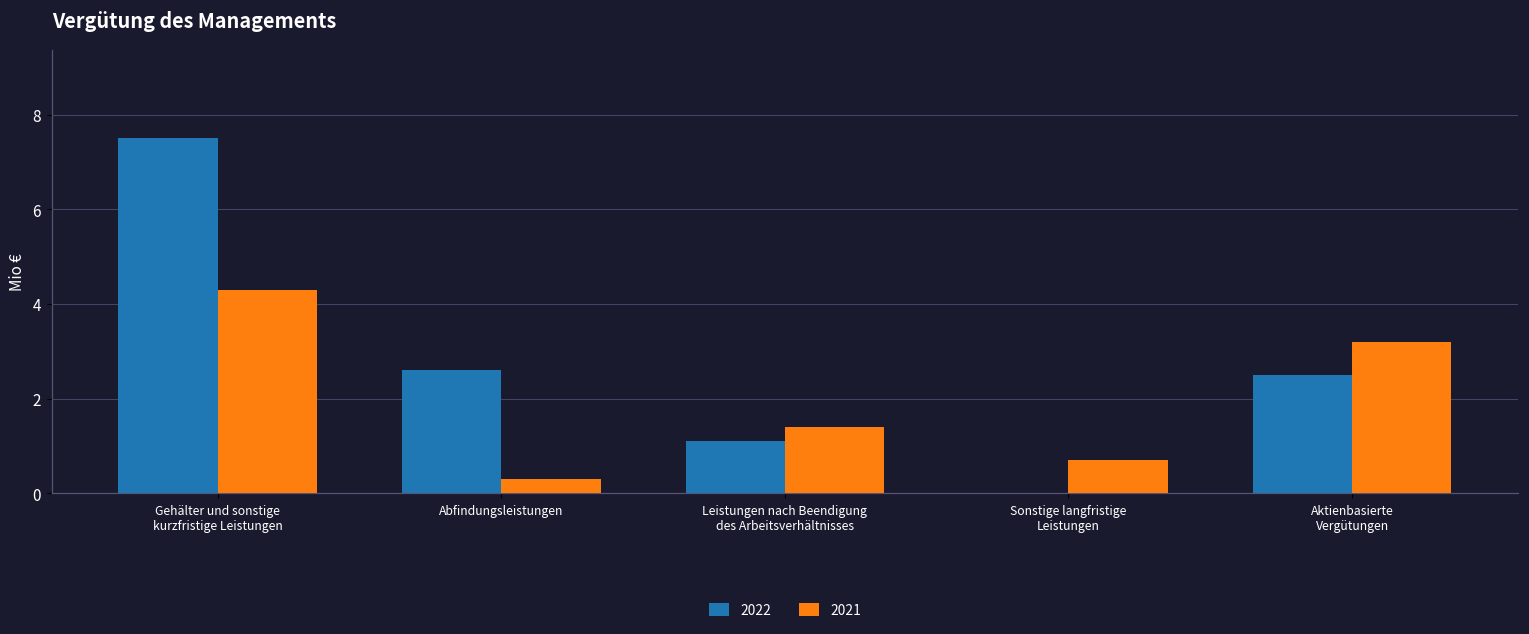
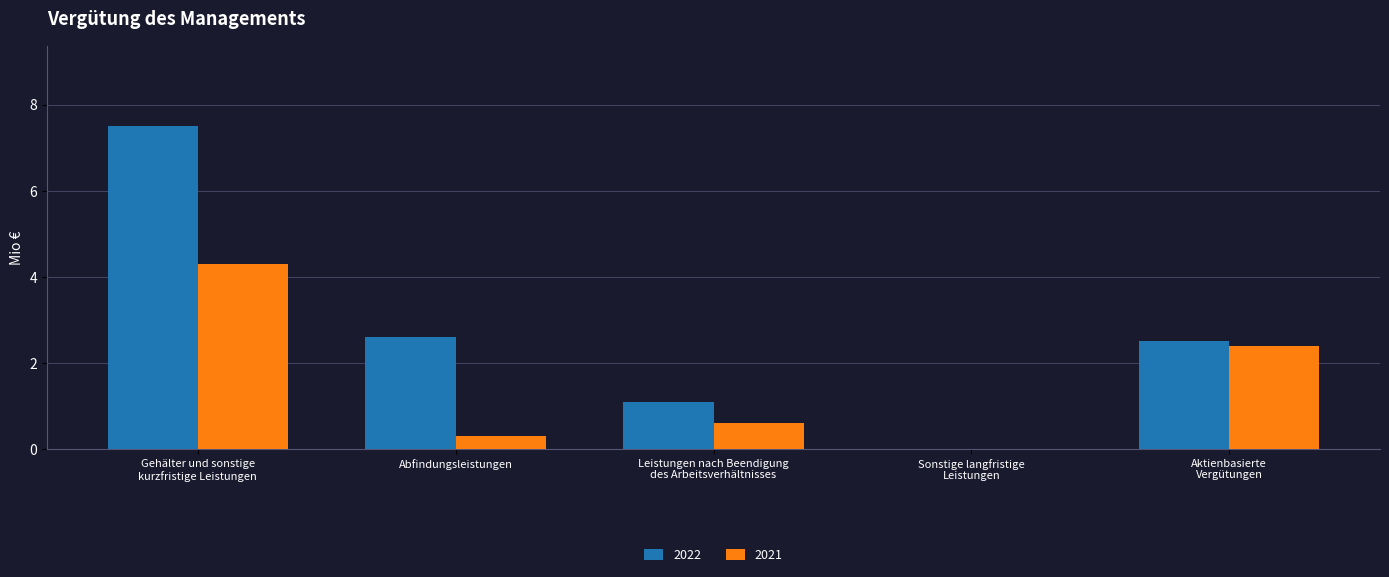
2021, Leistungen nach Beendigung des Arbeitsverhältnisses: 1.4 -> 0.6
2021, Sonstige langfristige Leistungen: 0.7 -> 0.0
2021, Aktienbasierte Vergütungen: 3.2 -> 2.4
